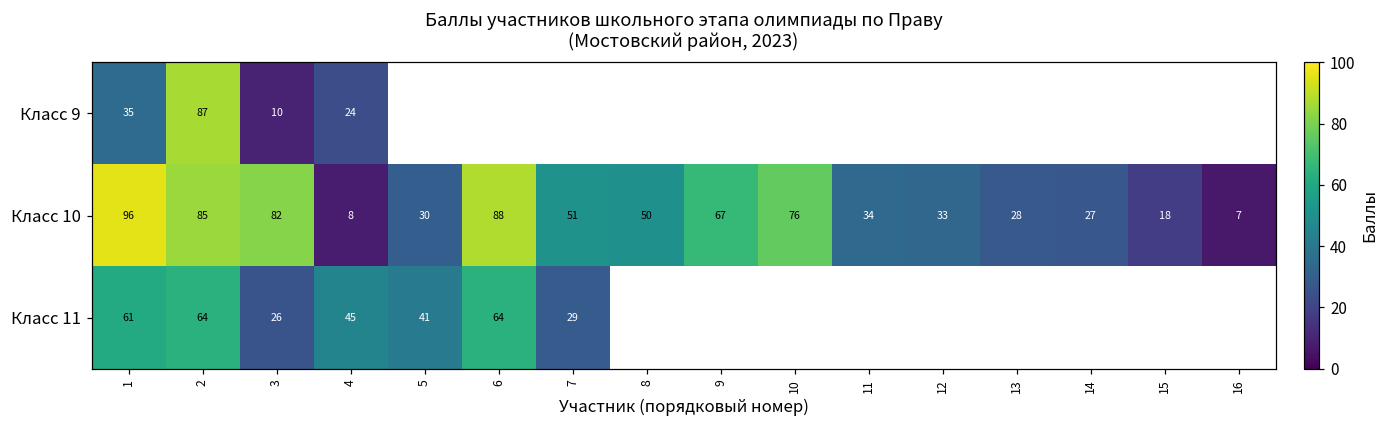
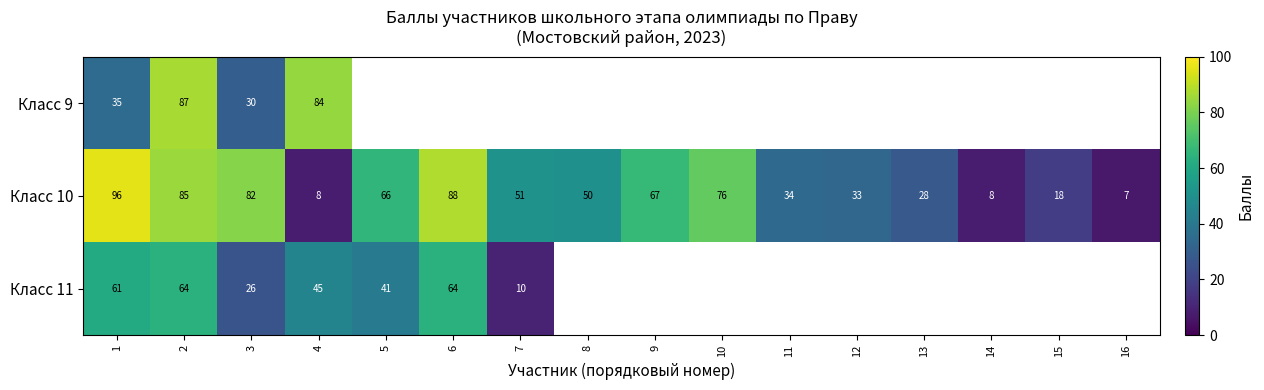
Класс 9, 3: 10 -> 30
Класс 9, 4: 24 -> 84
Класс 10, 5: 30 -> 66
Класс 10, 14: 27 -> 8
Класс 11, 7: 29 -> 10
